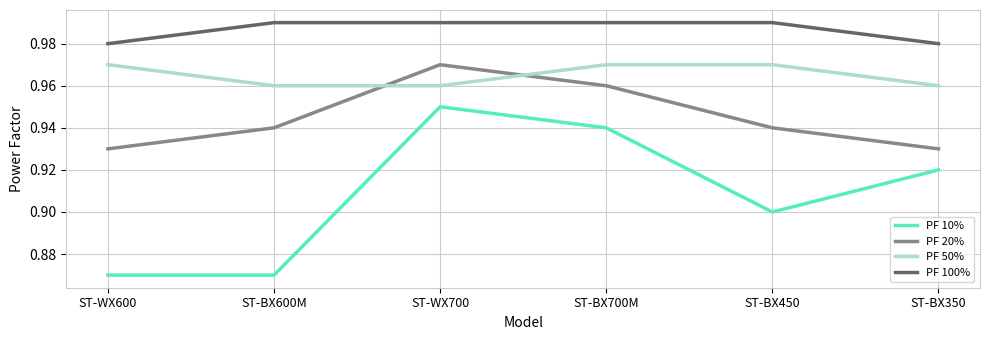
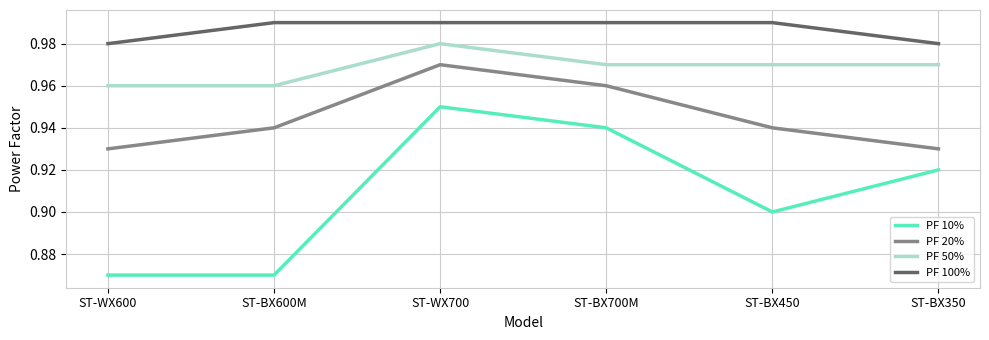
PF 50%, ST-WX600: 0.97 -> 0.96
PF 50%, ST-WX700: 0.96 -> 0.98
PF 50%, ST-BX350: 0.96 -> 0.97
